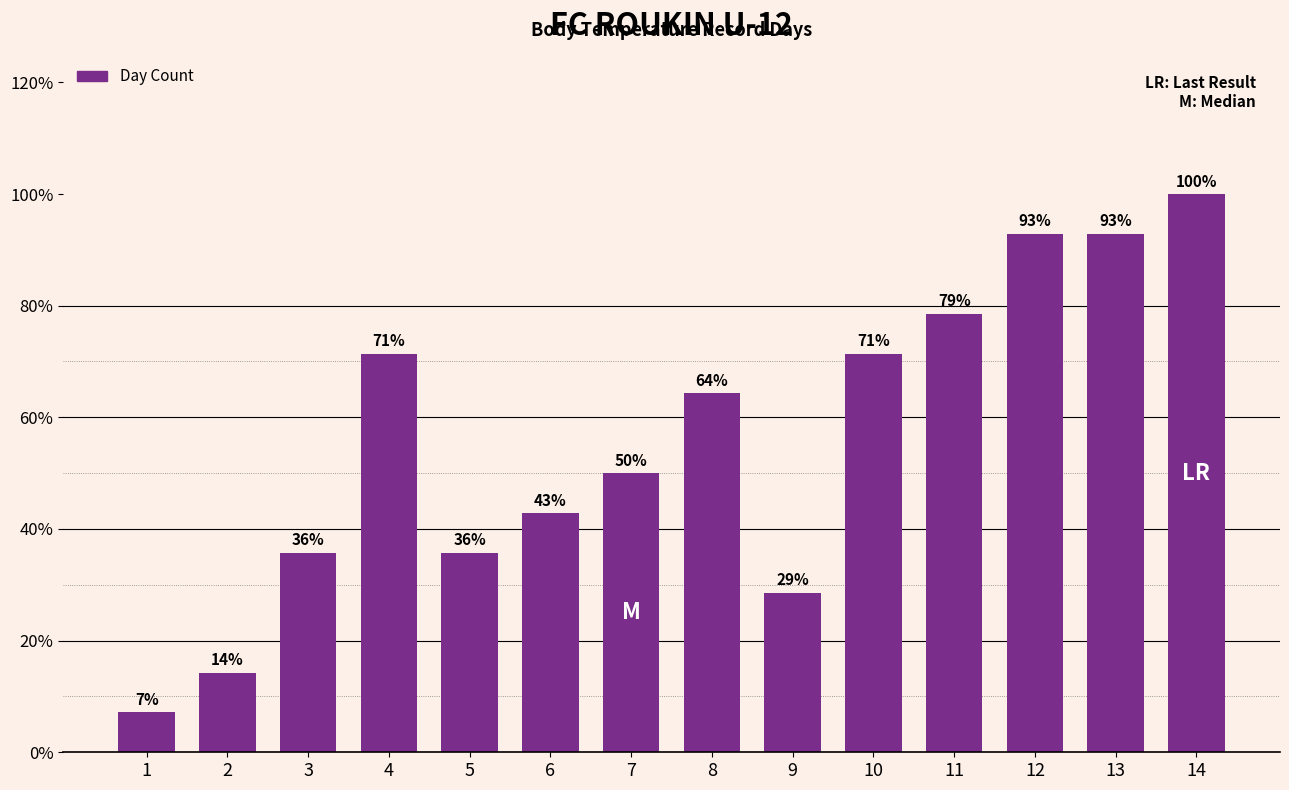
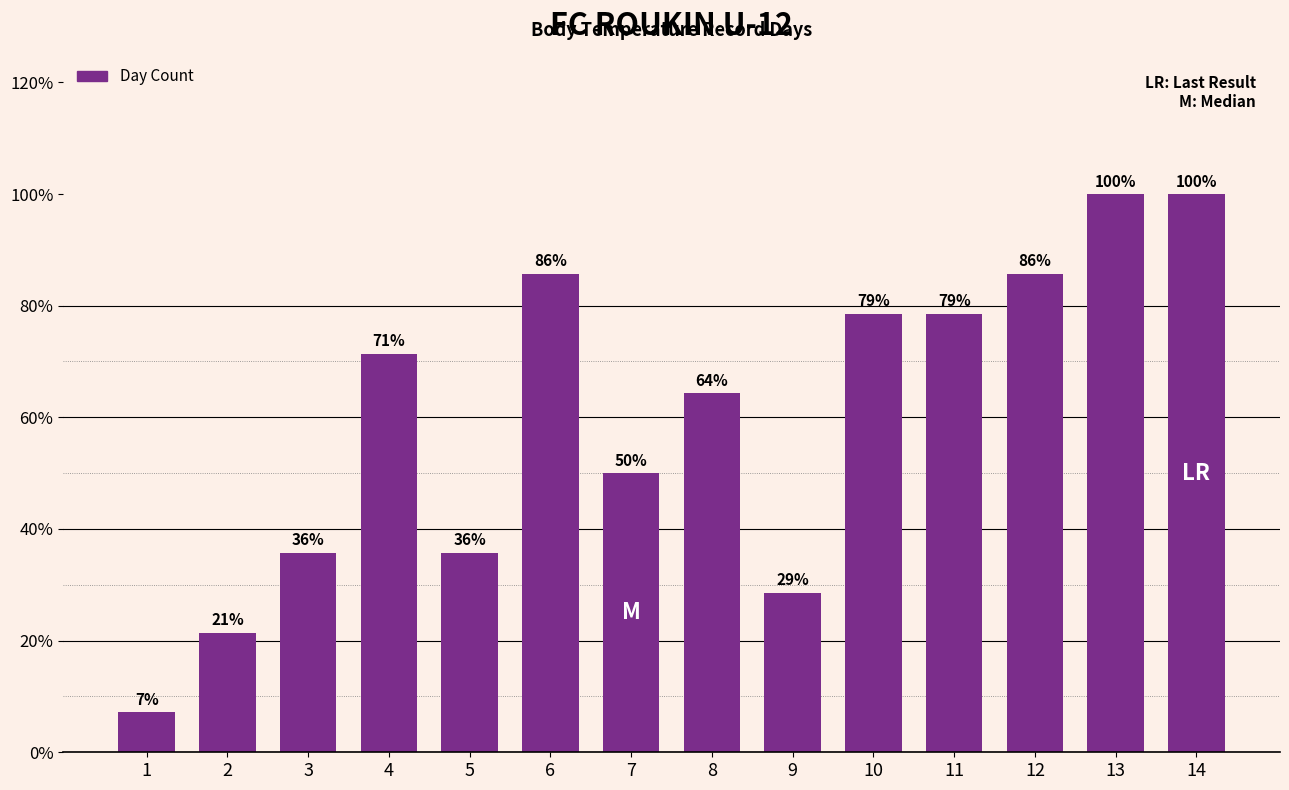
2: 14% -> 21%
6: 43% -> 86%
10: 71% -> 79%
12: 93% -> 86%
13: 93% -> 100%
